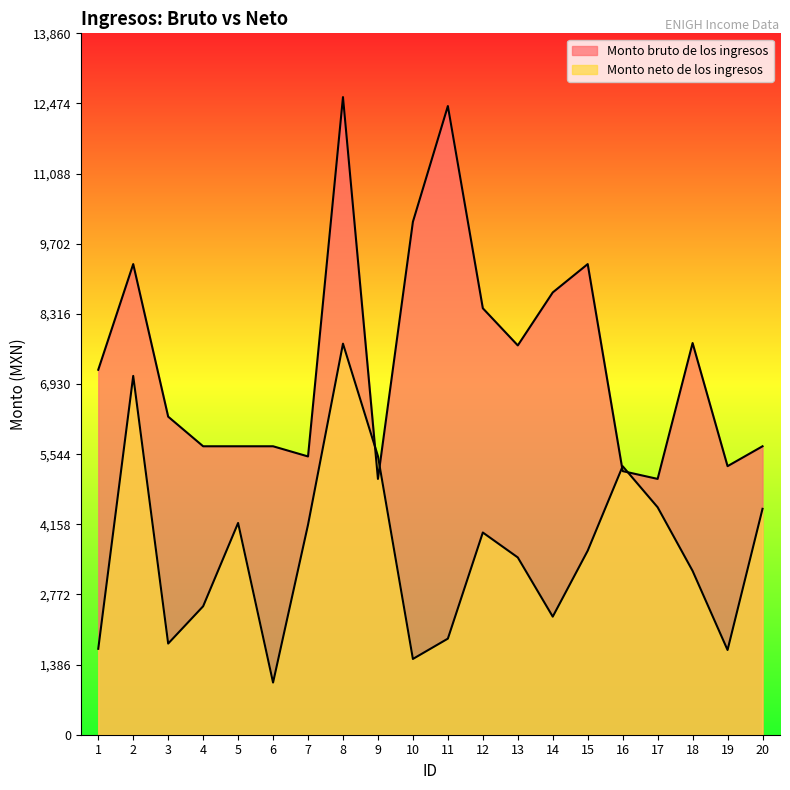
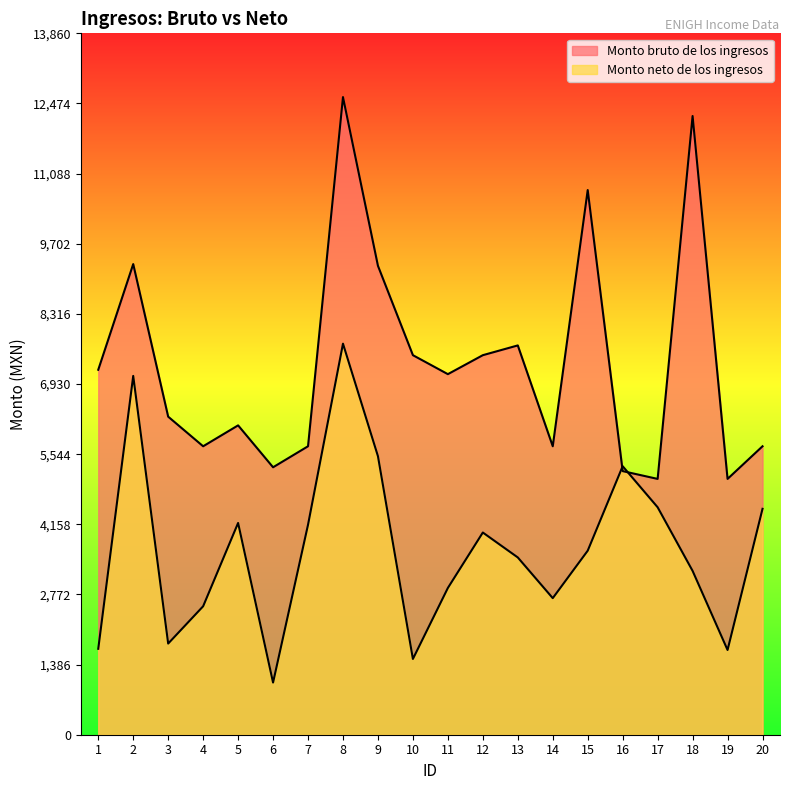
Monto bruto de los ingresos, 5: 5,700 -> 6,100
Monto bruto de los ingresos, 6: 5,700 -> 5,300
Monto bruto de los ingresos, 7: 5,500 -> 5,700
Monto bruto de los ingresos, 9: 5,100 -> 9,300
Monto bruto de los ingresos, 10: 10,100 -> 7,500
Monto bruto de los ingresos, 11: 12,400 -> 7,100
Monto neto de los ingresos, 11: 1,900 -> 2,900
Monto bruto de los ingresos, 12: 8,400 -> 7,500
Monto bruto de los ingresos, 14: 8,700 -> 5,700
Monto neto de los ingresos, 14: 2,300 -> 2,700
Monto bruto de los ingresos, 15: 9,300 -> 10,800
Monto bruto de los ingresos, 18: 7,700 -> 12,200
Monto bruto de los ingresos, 19: 5,300 -> 5,100
